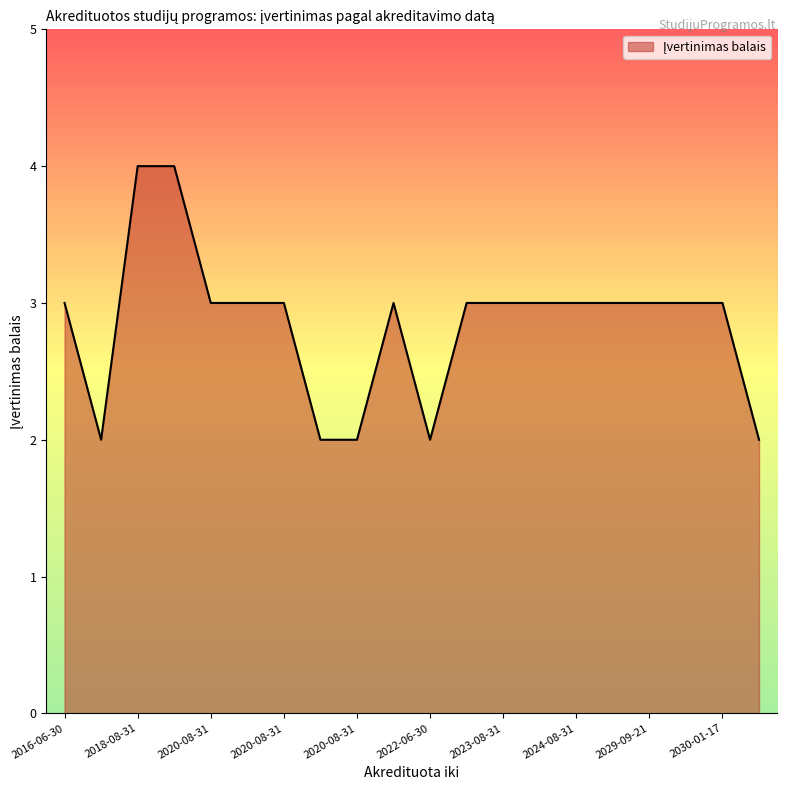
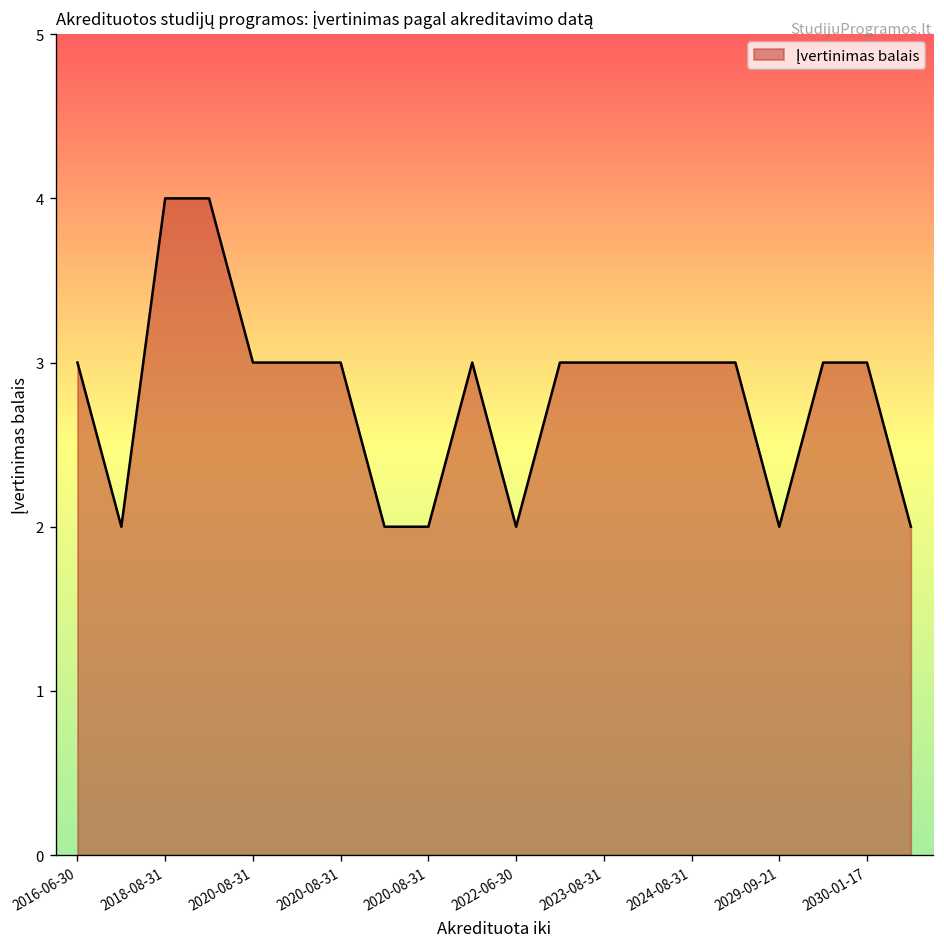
2029-09-21: 3 -> 2
